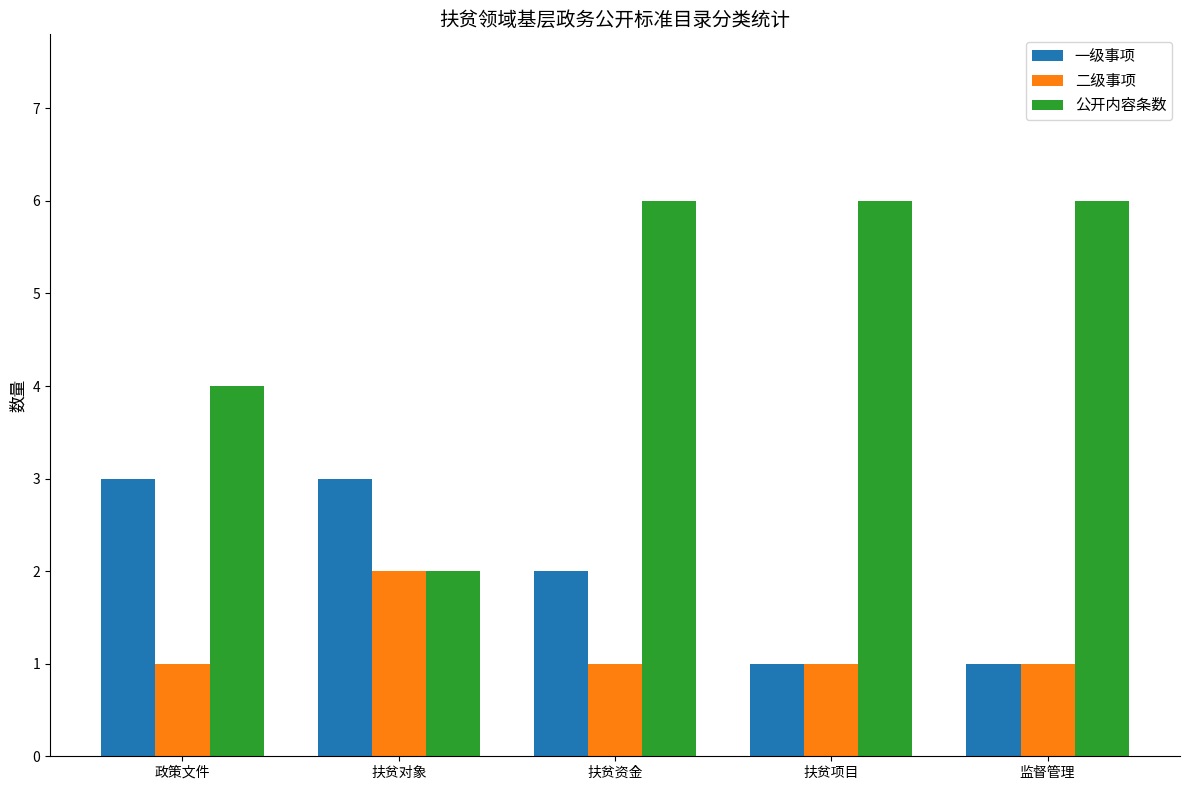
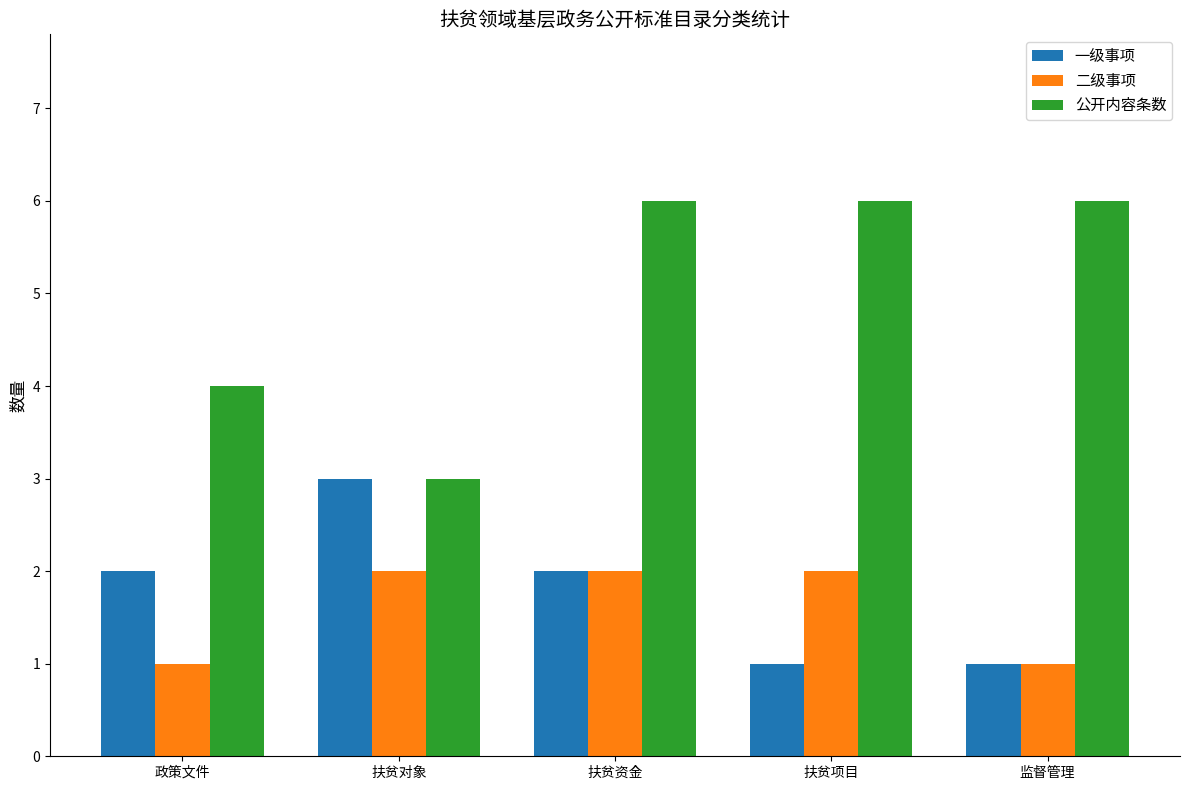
一级事项, 政策文件: 3 -> 2
公开内容条数, 扶贫对象: 2 -> 3
二级事项, 扶贫资金: 1 -> 2
二级事项, 扶贫项目: 1 -> 2
